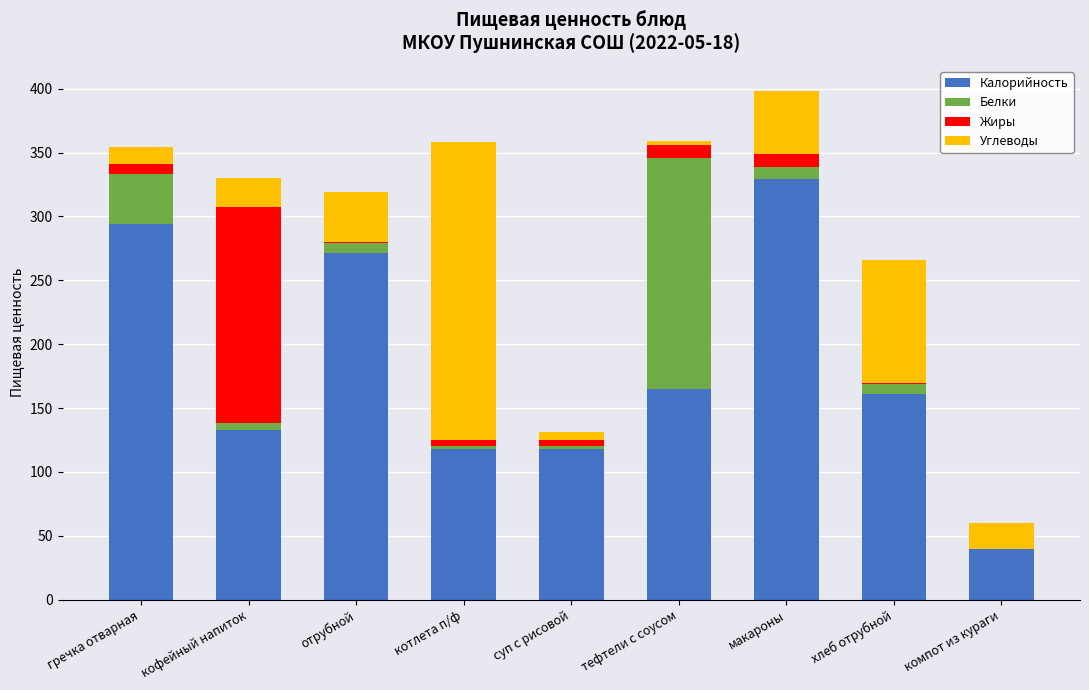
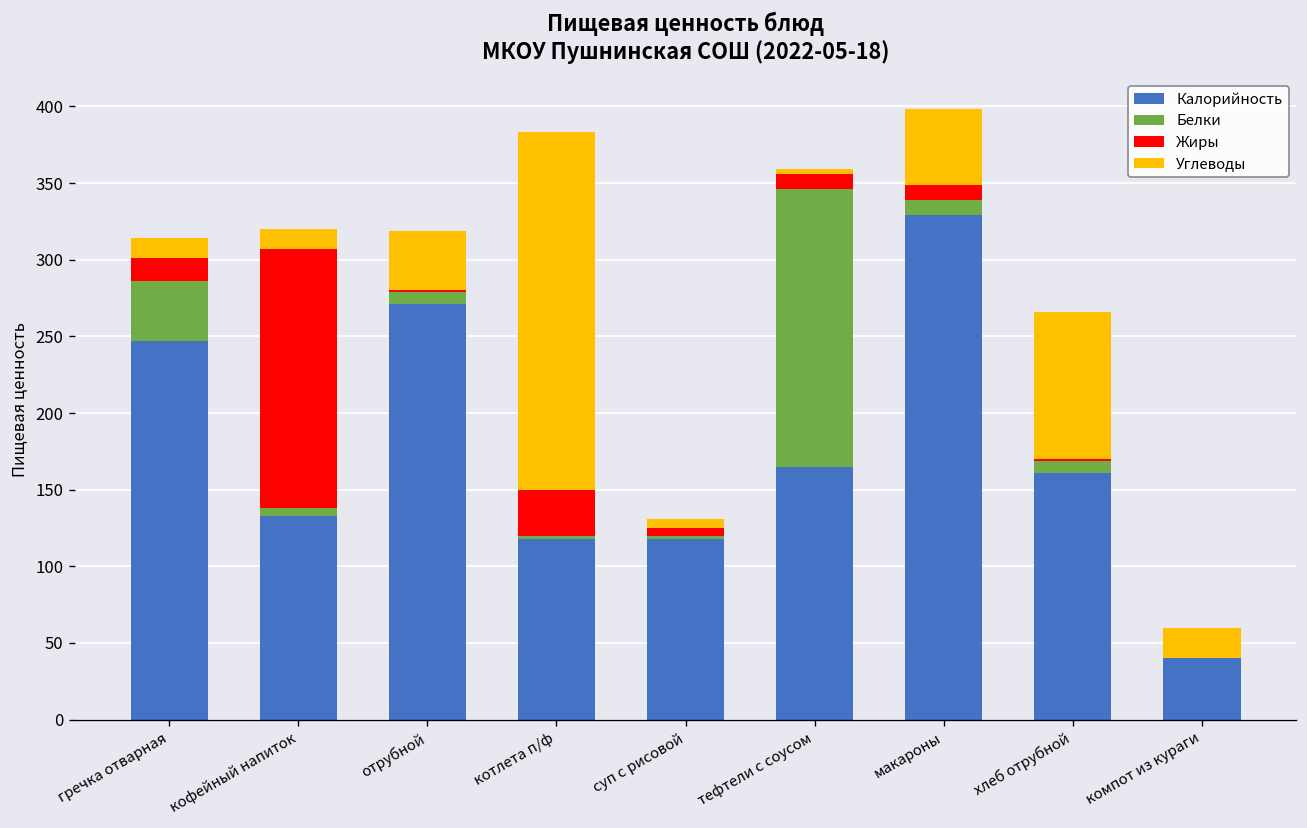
Калорийность, гречка отварная: 294 -> 247
Жиры, гречка отварная: 8 -> 15
Углеводы, кофейный напиток: 23 -> 13
Жиры, котлета п/ф: 5 -> 30
